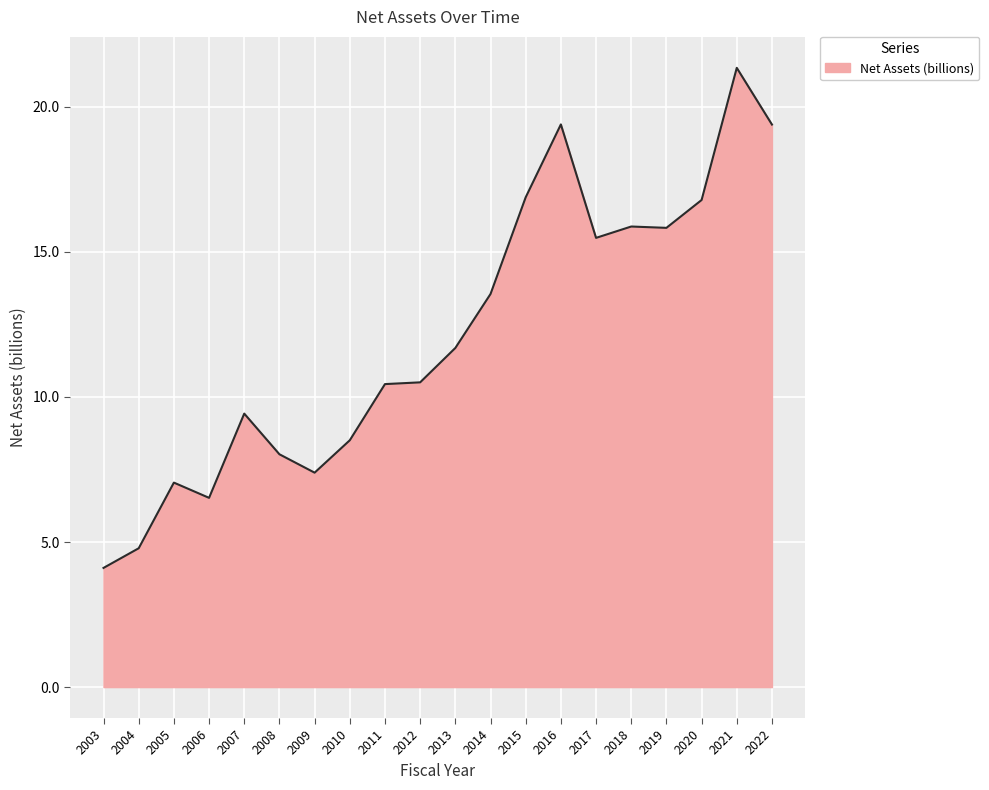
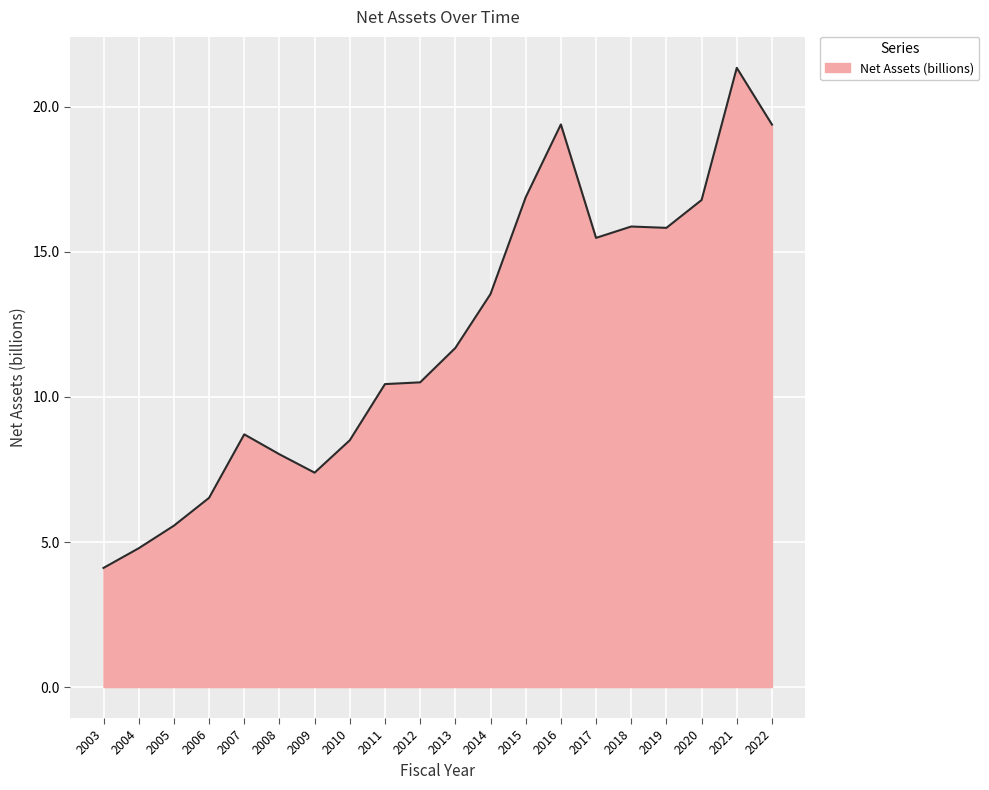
2005: 7.0 -> 5.6
2007: 9.4 -> 8.7
